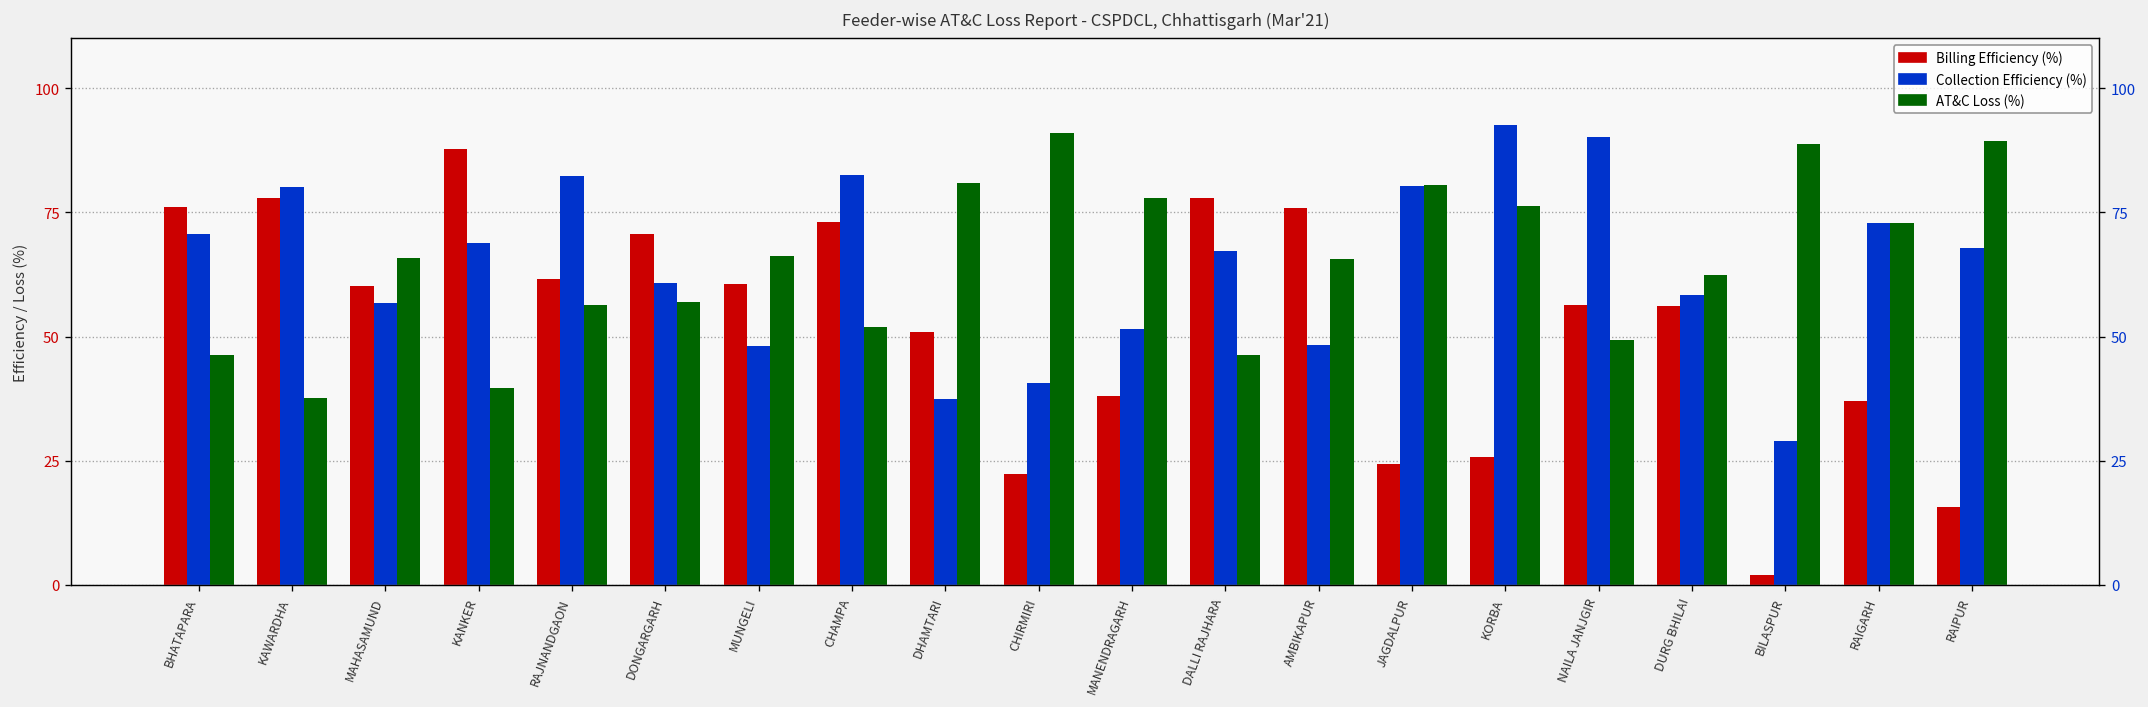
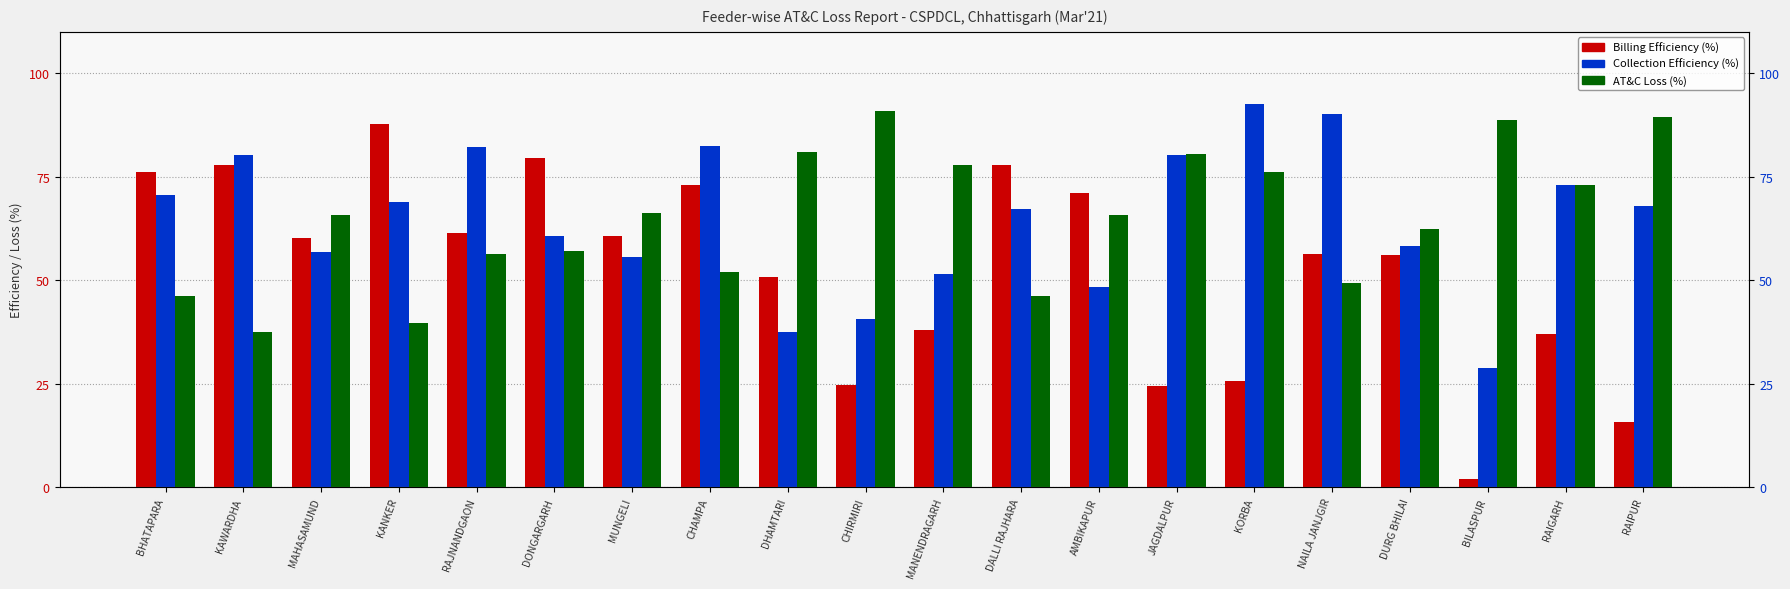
Billing Efficiency (%), DONGARGARH: 71 -> 80
Collection Efficiency (%), MUNGELI: 48 -> 56
Billing Efficiency (%), CHIRMIRI: 22 -> 25
Billing Efficiency (%), AMBIKAPUR: 76 -> 71
